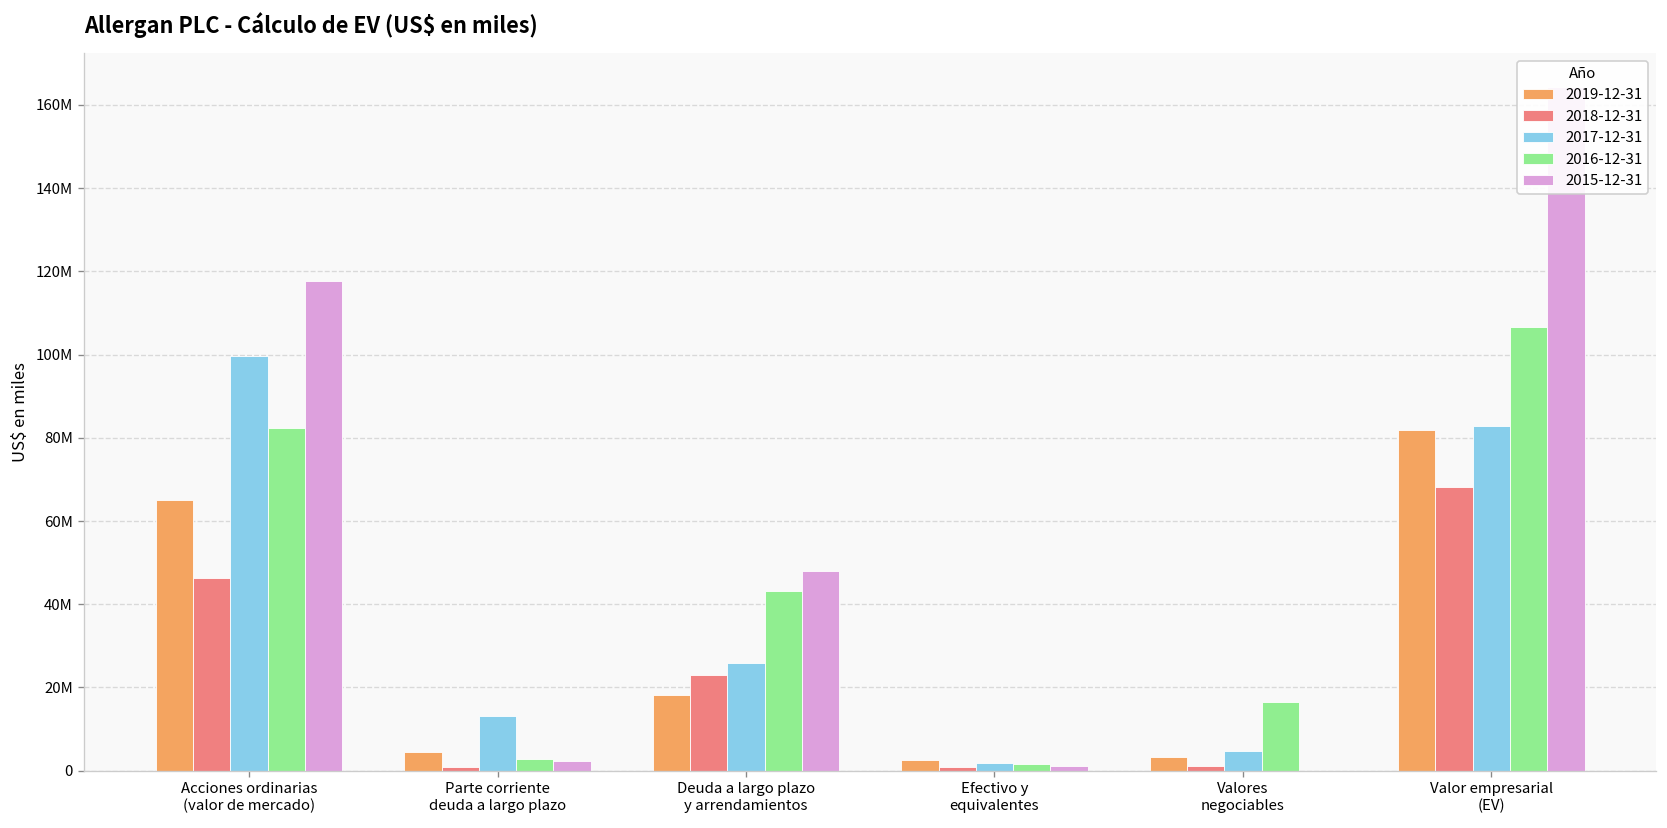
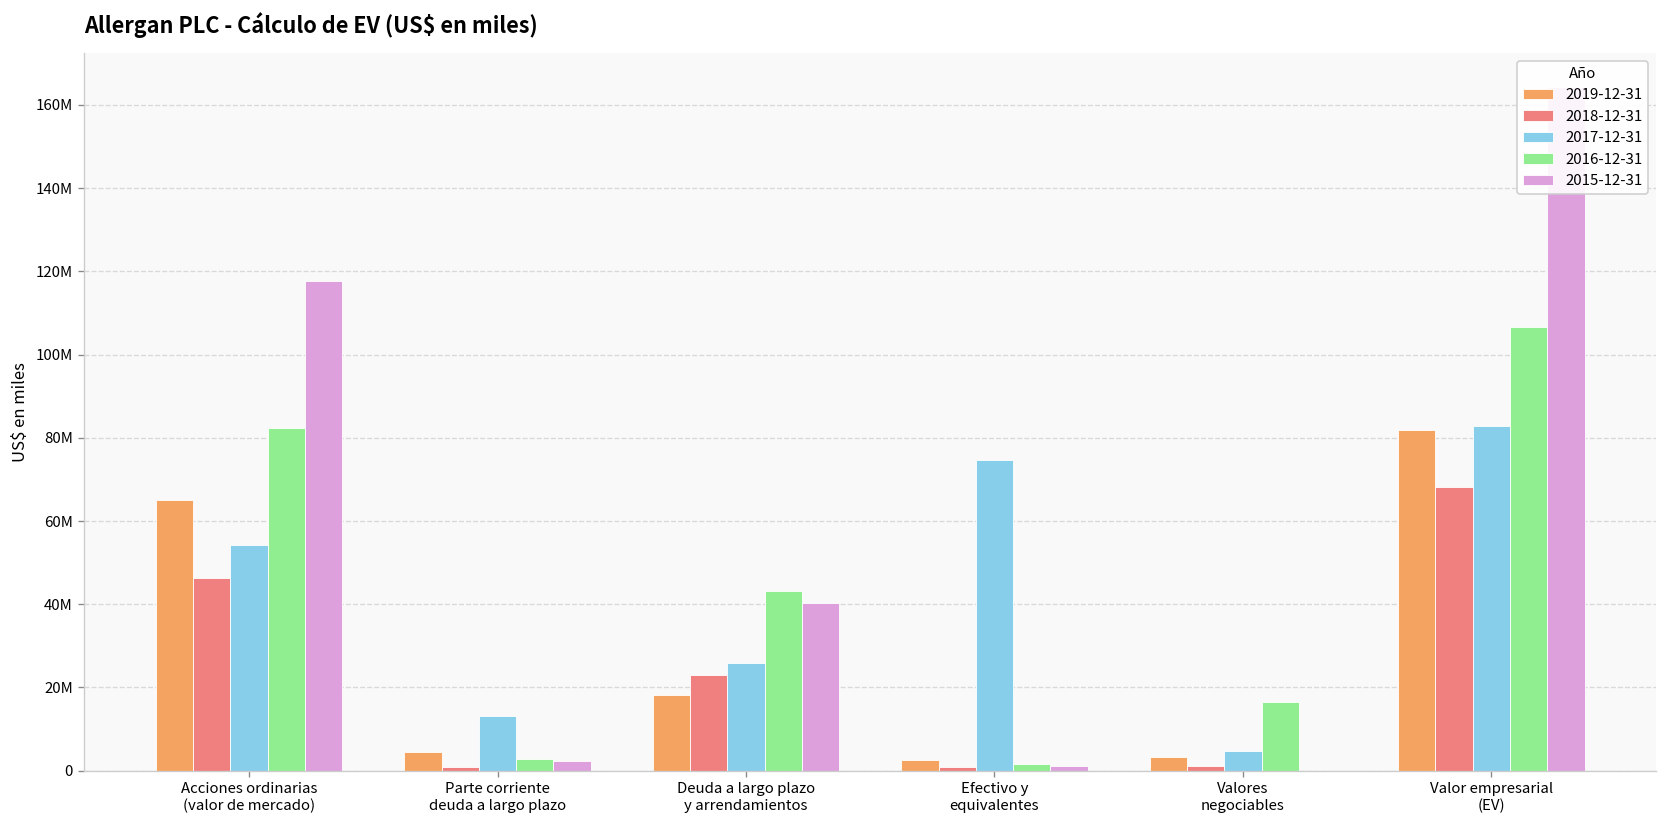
2017-12-31, Acciones ordinarias (valor de mercado): 100000000 -> 54000000
2015-12-31, Deuda a largo plazo y arrendamientos: 48000000 -> 40000000
2017-12-31, Efectivo y equivalentes: 2000000 -> 75000000
